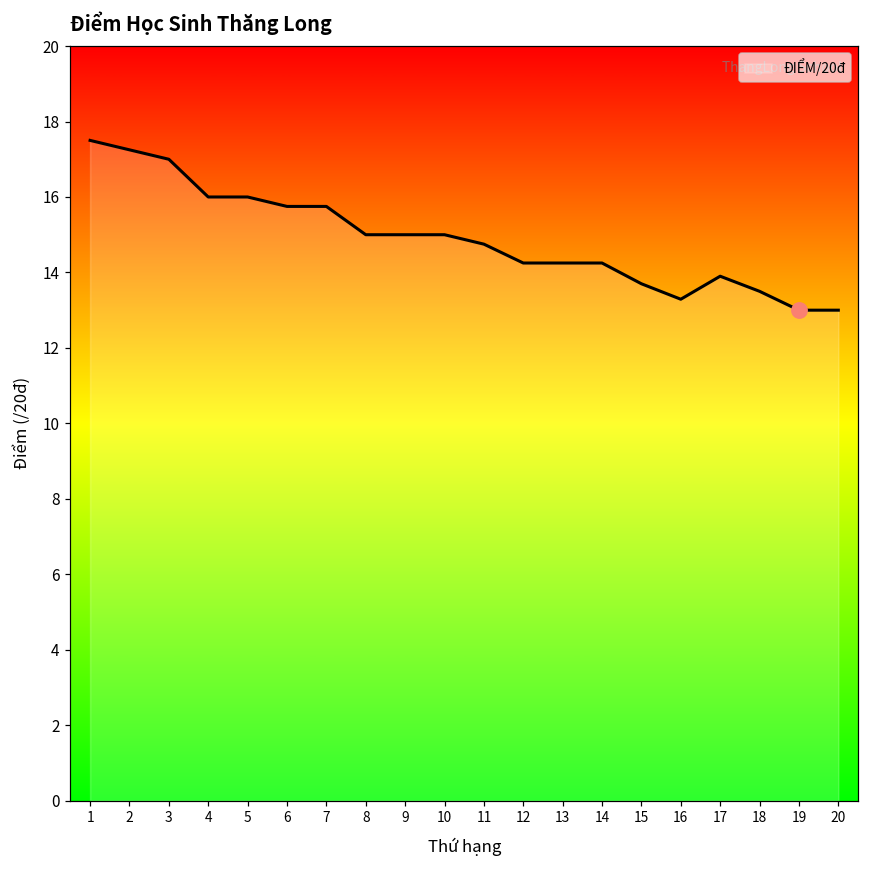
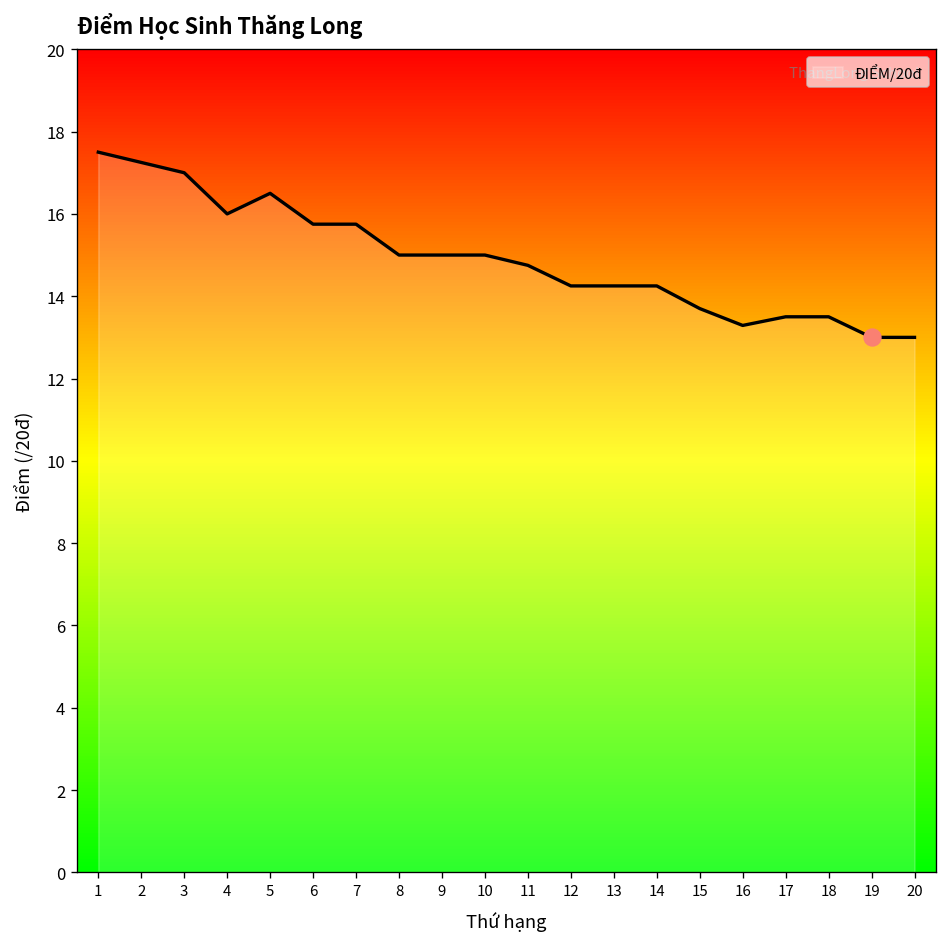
ĐIỂM/20đ, 5: 16.0 -> 16.5
ĐIỂM/20đ, 17: 13.9 -> 13.5
